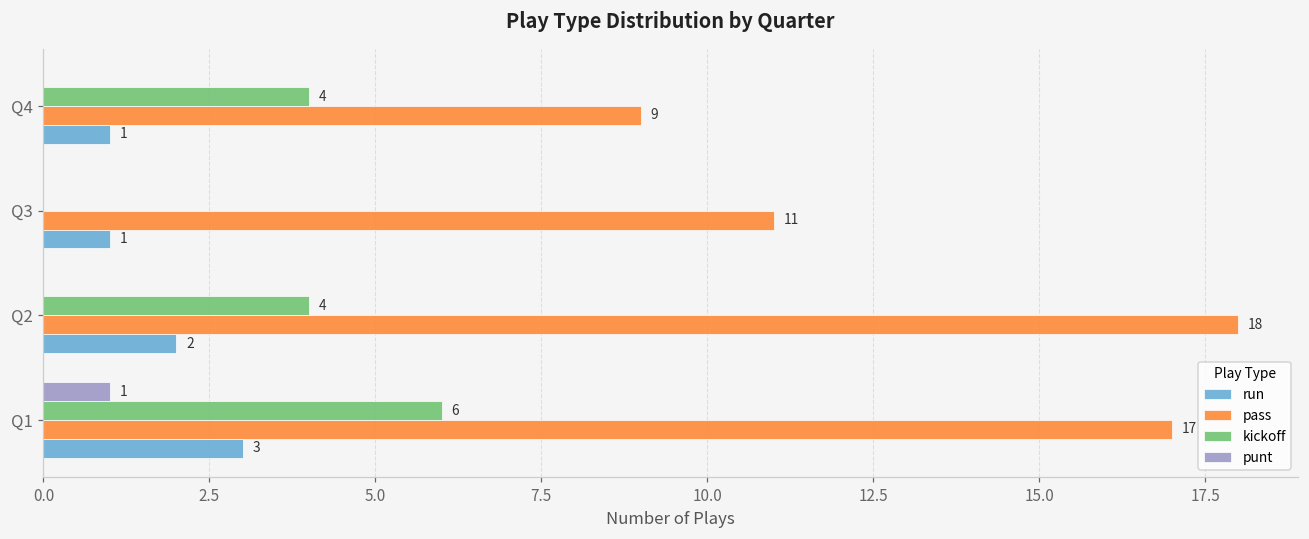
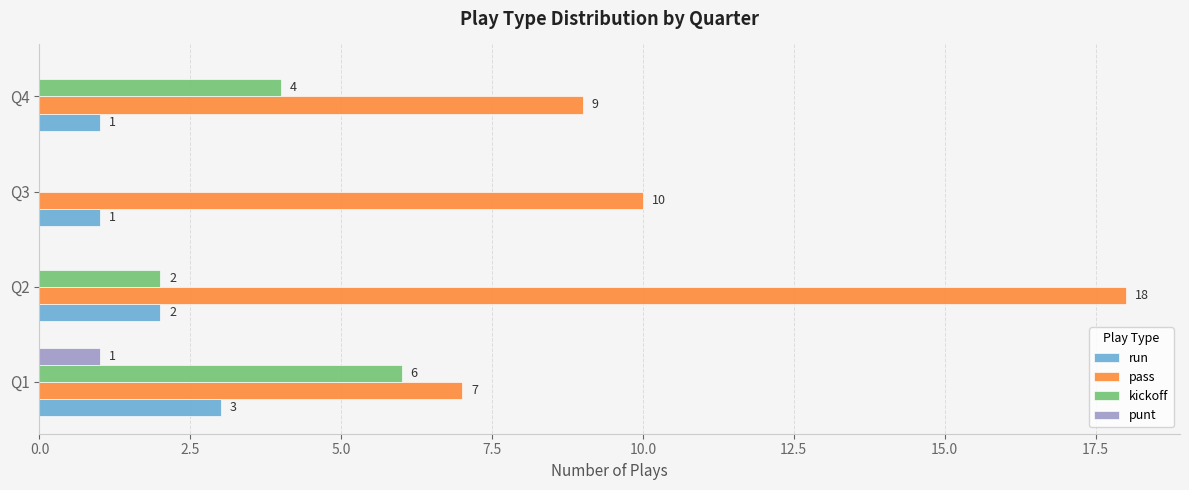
pass, Q3: 11 -> 10
kickoff, Q2: 4 -> 2
pass, Q1: 17 -> 7
